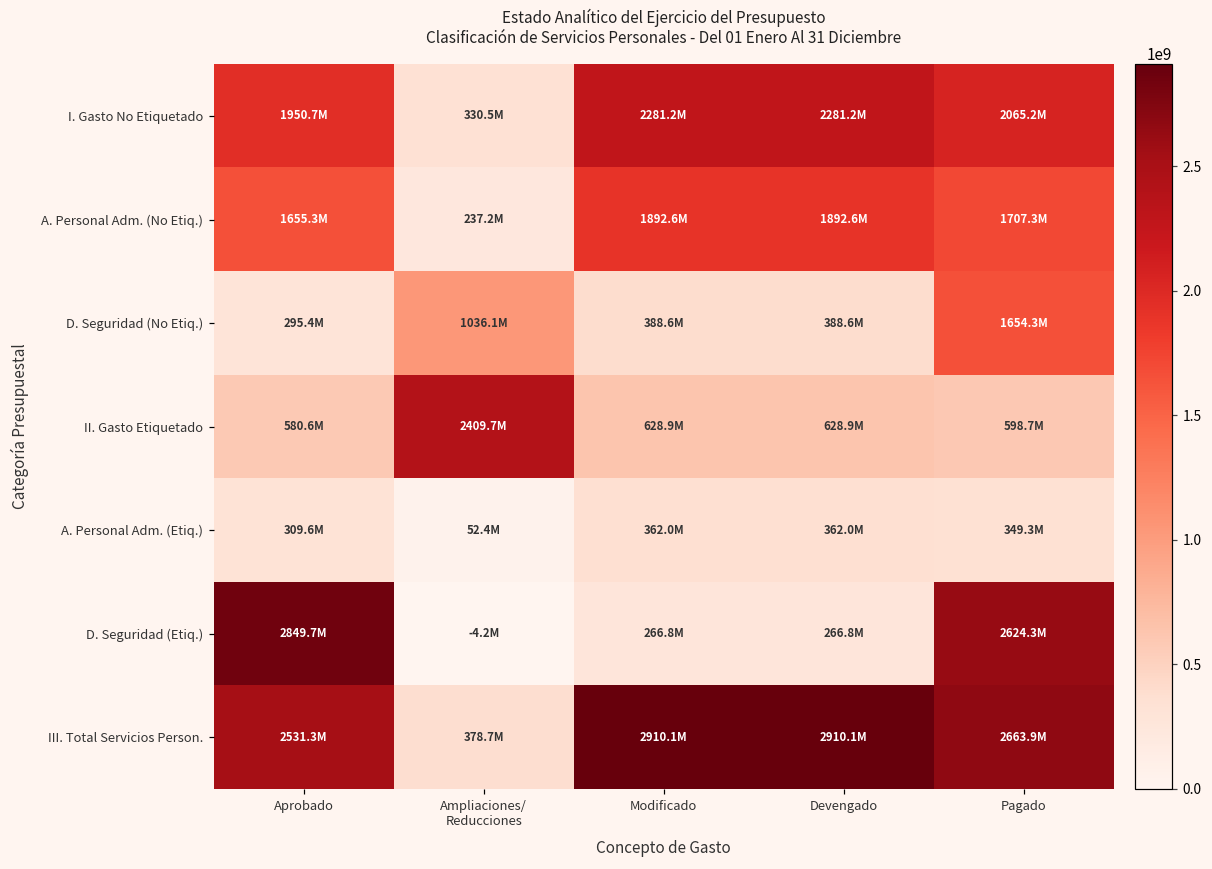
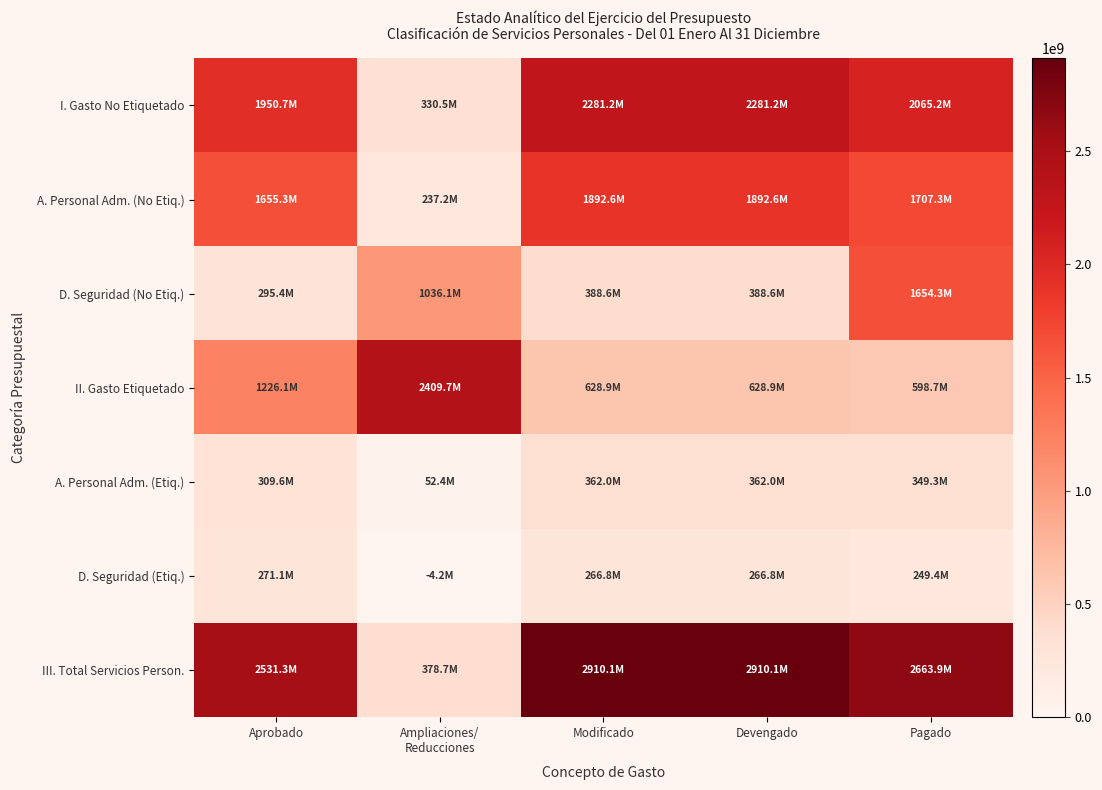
II. Gasto Etiquetado, Aprobado: 580.6M -> 1226.1M
D. Seguridad (Etiq.), Aprobado: 2849.7M -> 271.1M
D. Seguridad (Etiq.), Pagado: 2624.3M -> 249.4M
